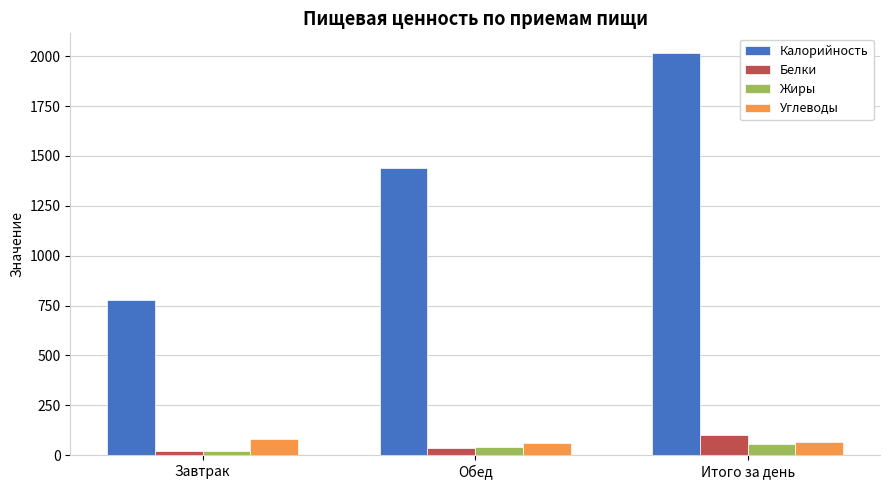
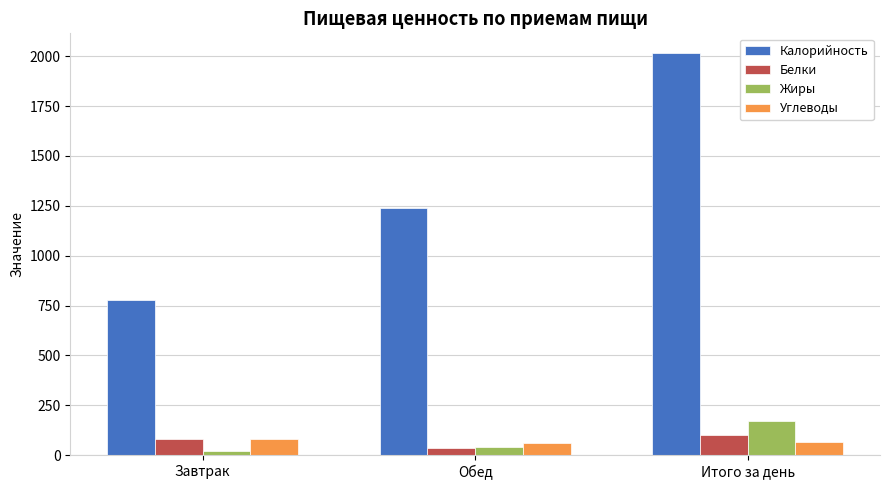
Белки, Завтрак: 20 -> 80
Калорийность, Обед: 1440 -> 1240
Жиры, Итого за день: 60 -> 170
